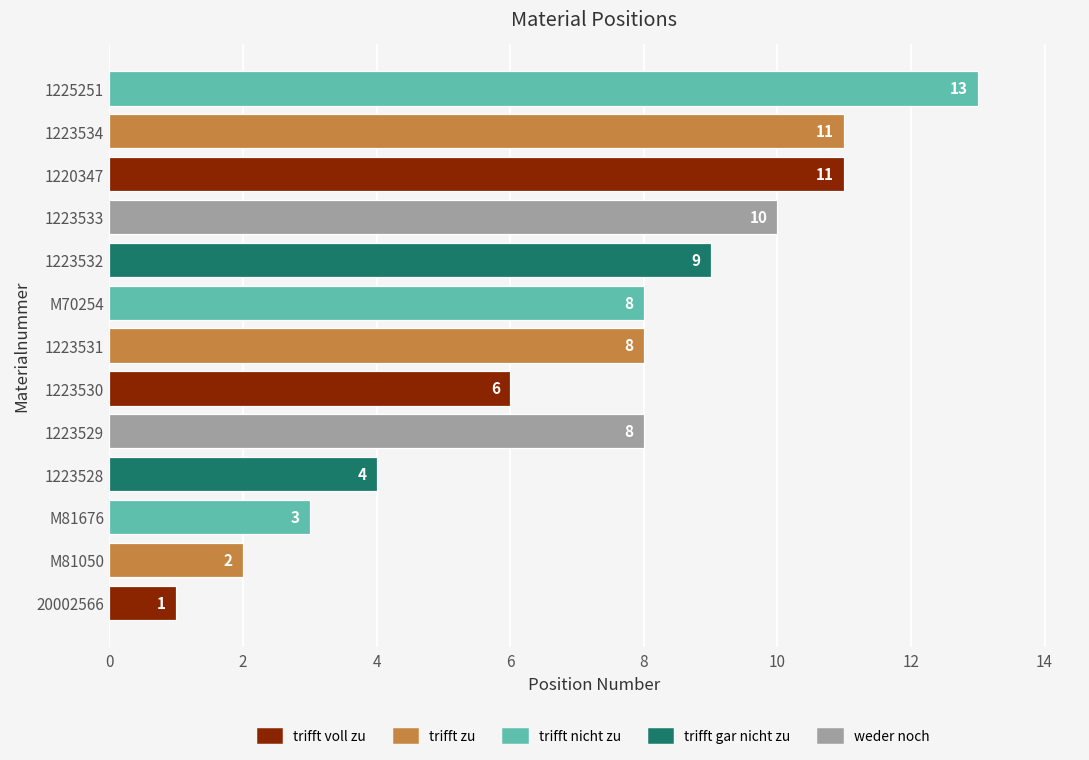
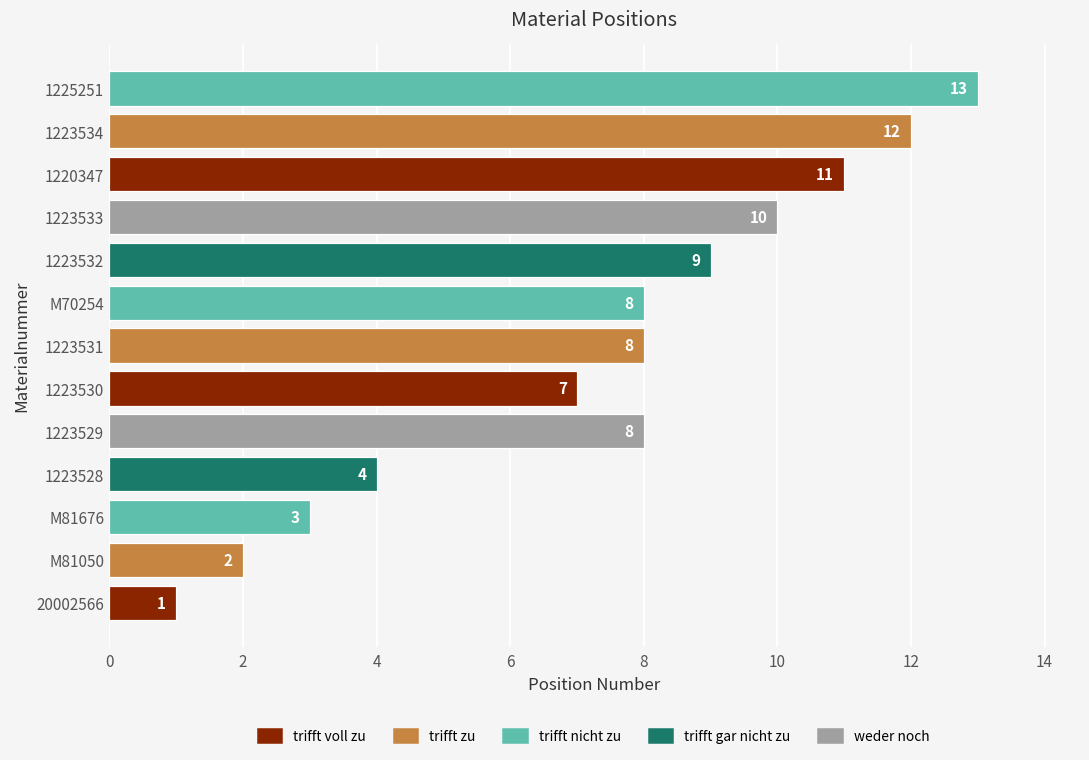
1223534: 11 -> 12
1223530: 6 -> 7
